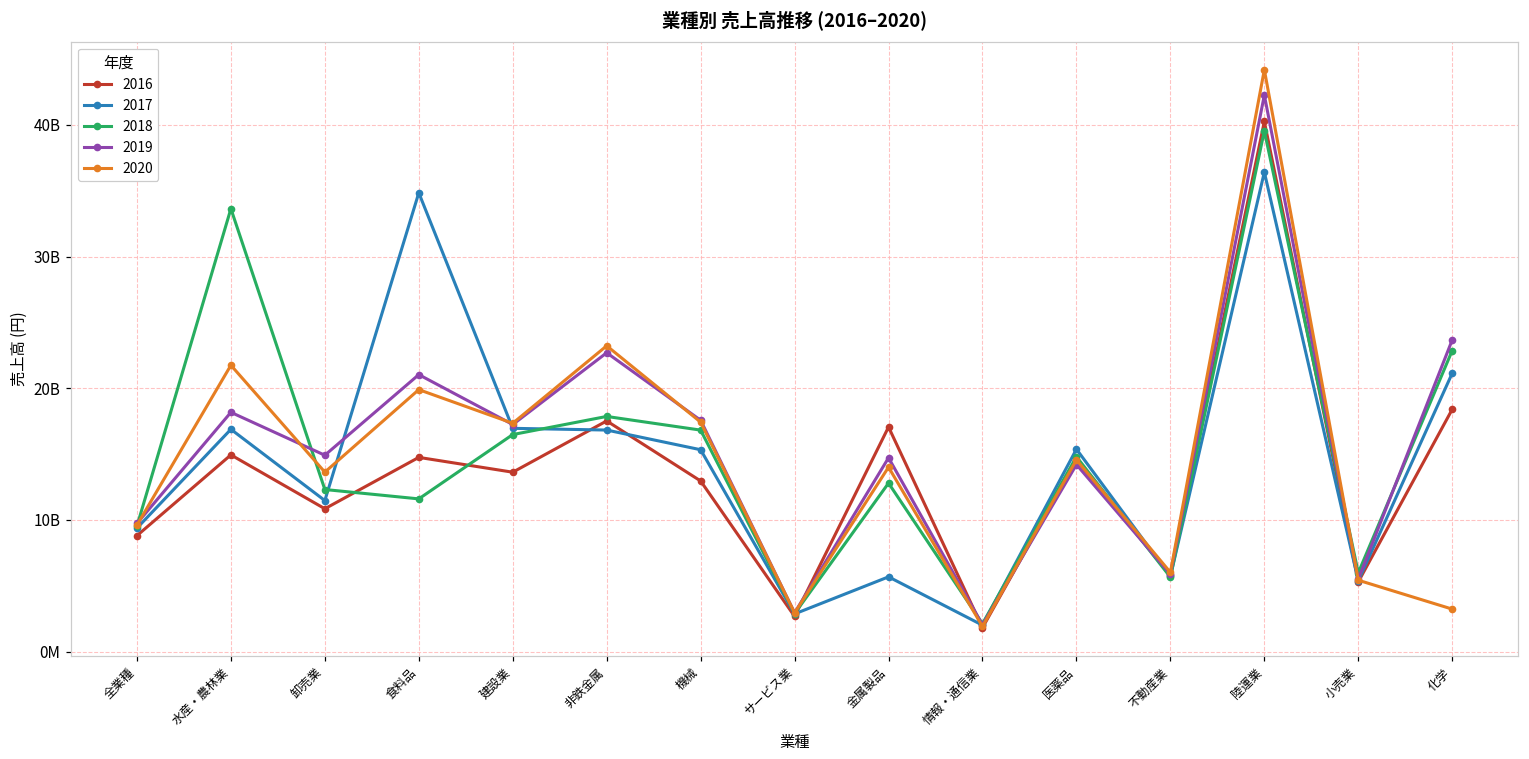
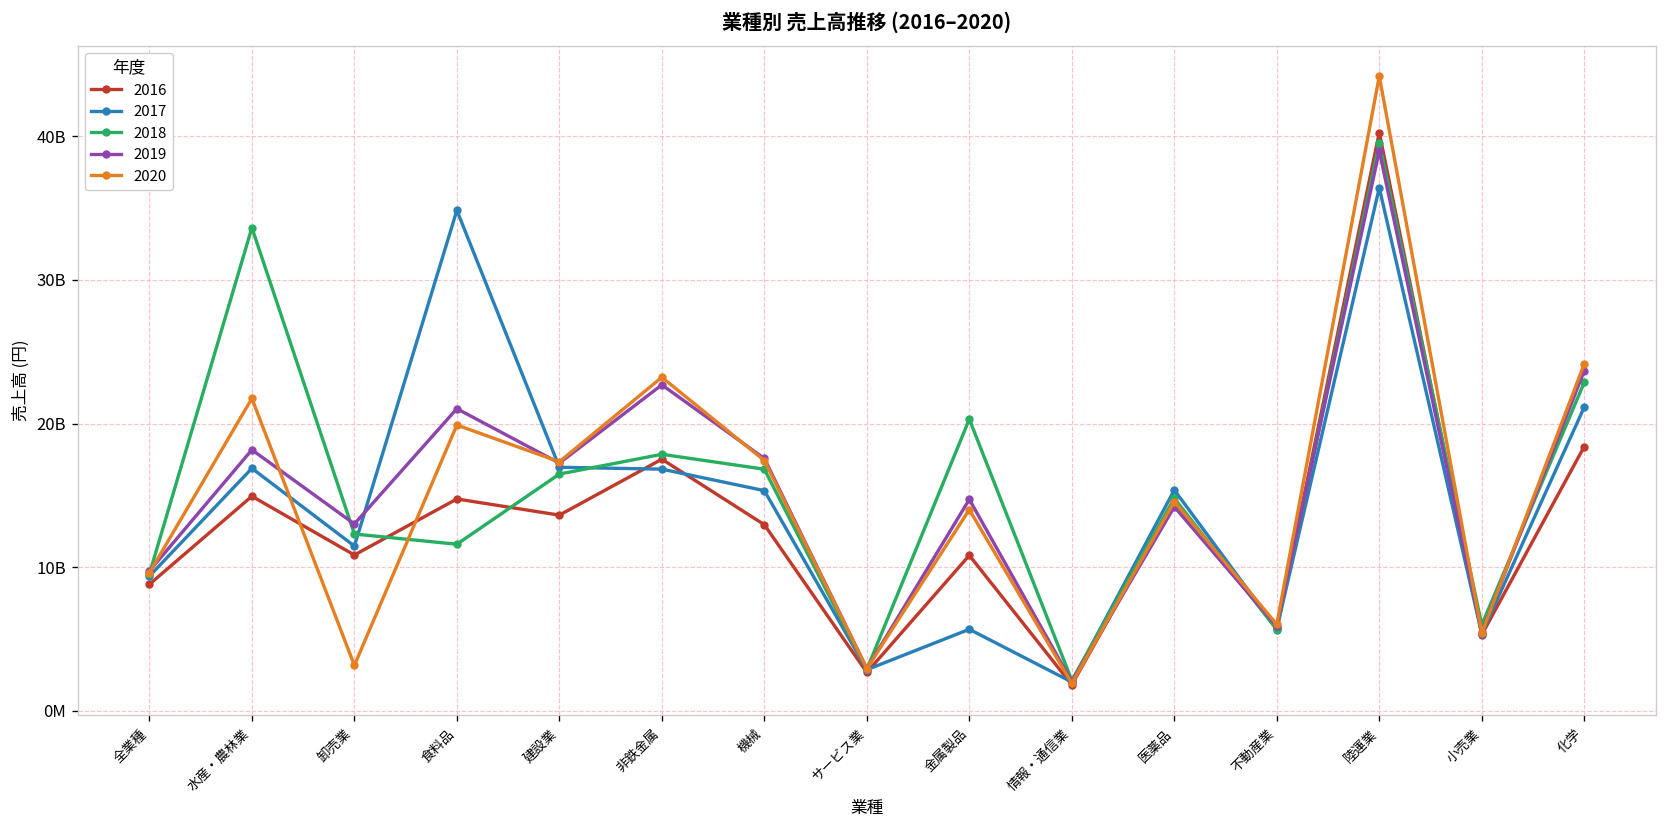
2019, 卸売業: 14900000000 -> 13000000000
2020, 卸売業: 13600000000 -> 3200000000
2016, 金属製品: 17100000000 -> 10800000000
2018, 金属製品: 12800000000 -> 20300000000
2019, 陸運業: 42300000000 -> 39000000000
2020, 化学: 3200000000 -> 24200000000
